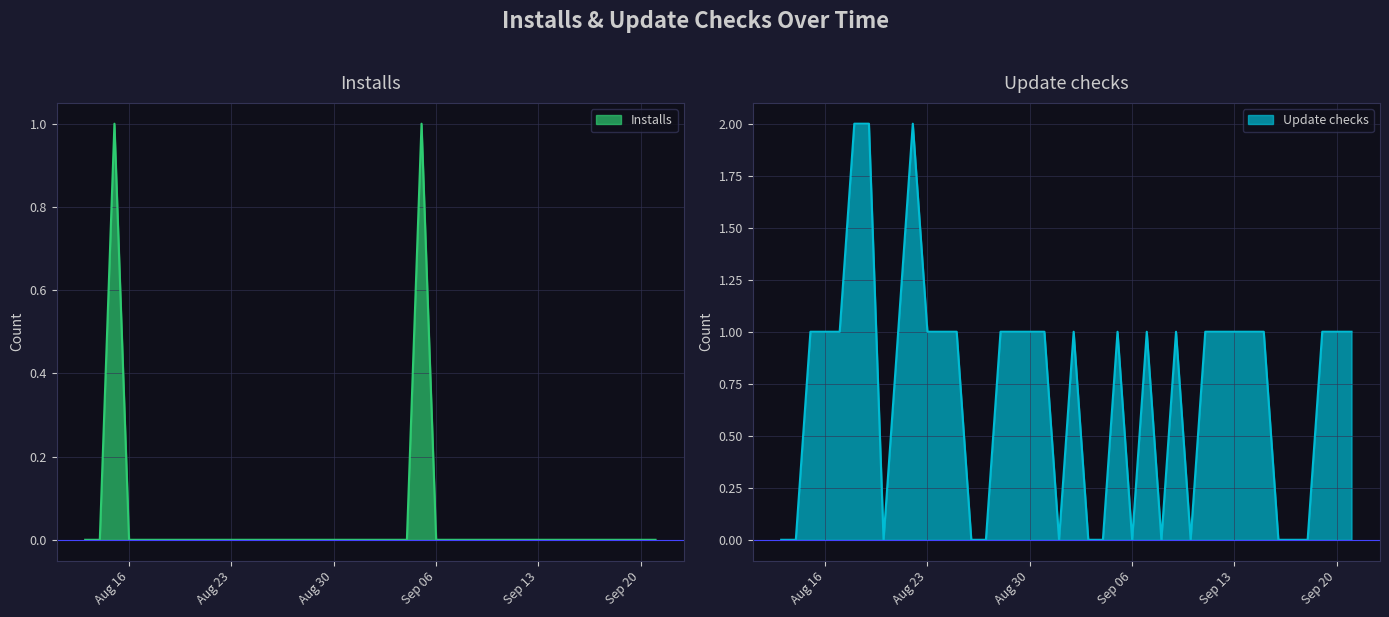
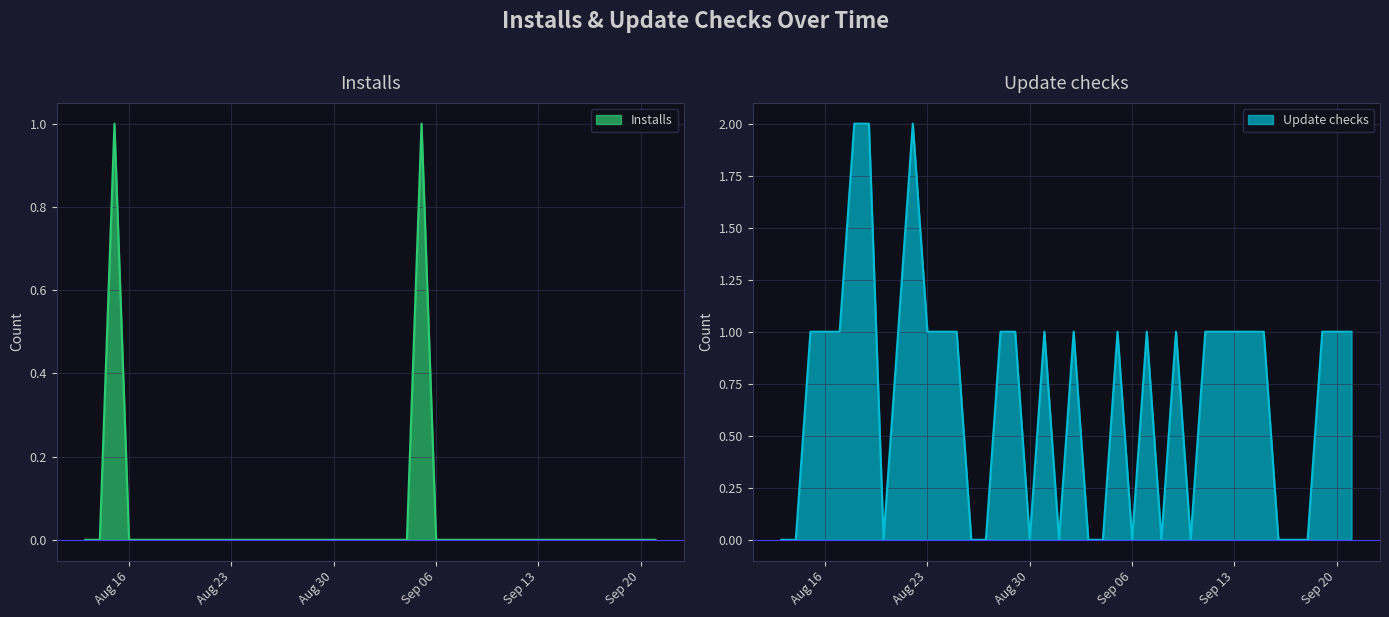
Update checks, Aug 30: 1 -> 0
